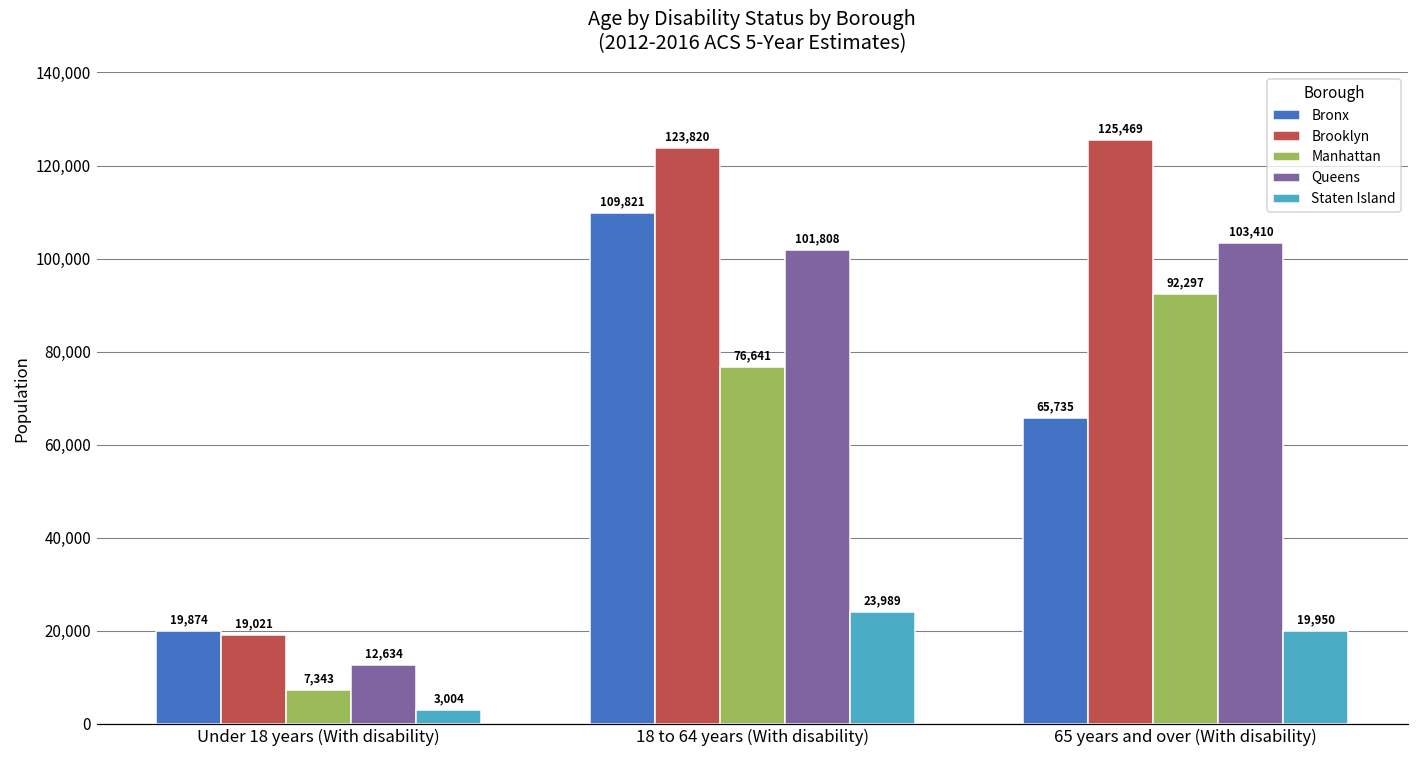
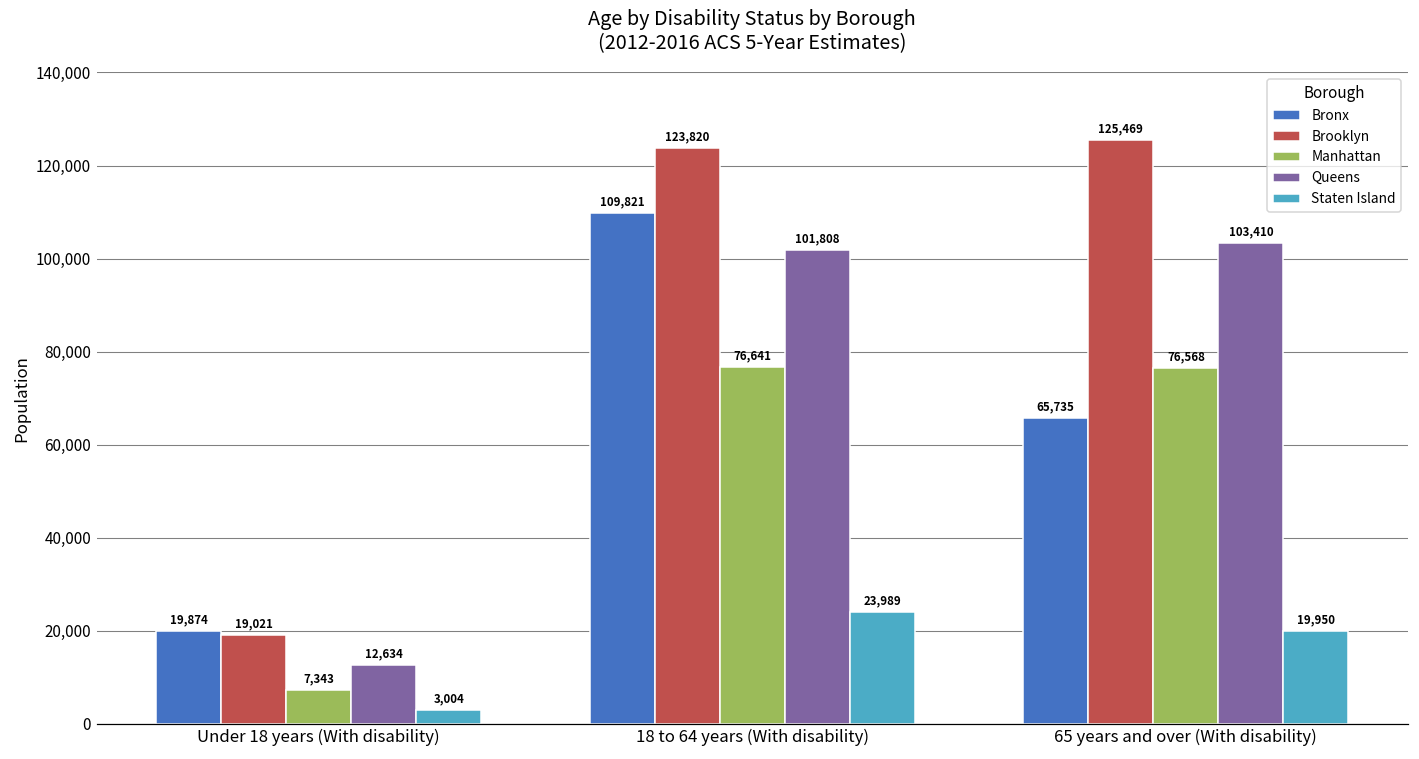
Manhattan, 65 years and over (With disability): 92,297 -> 76,568
